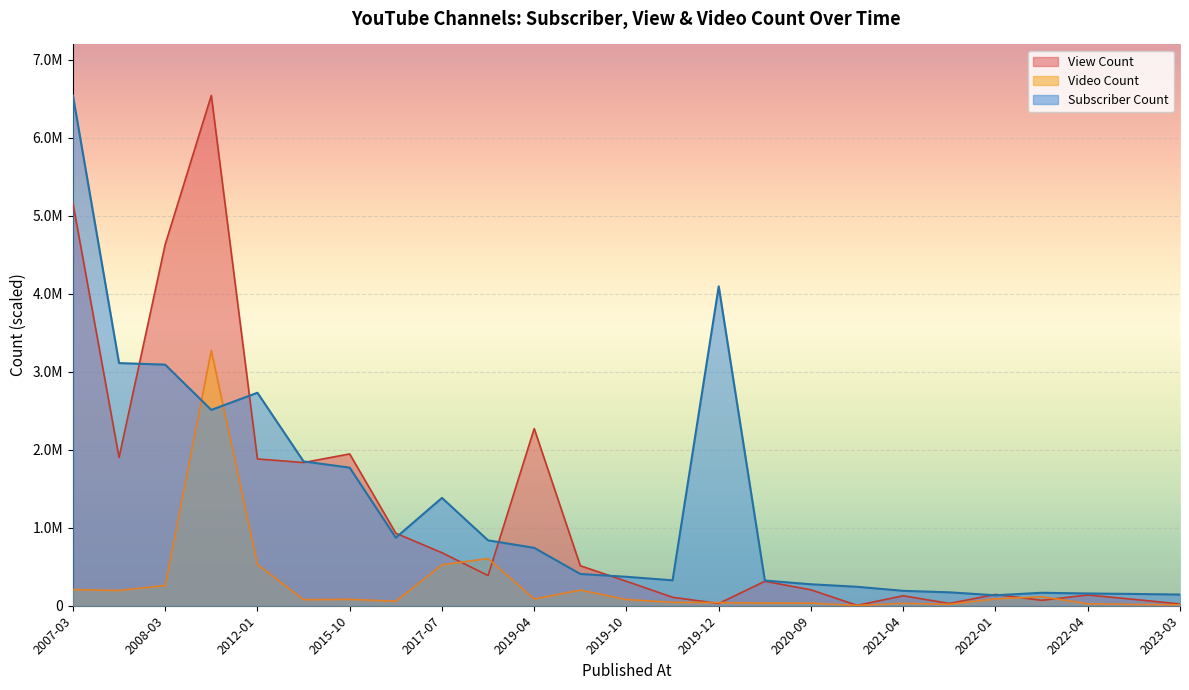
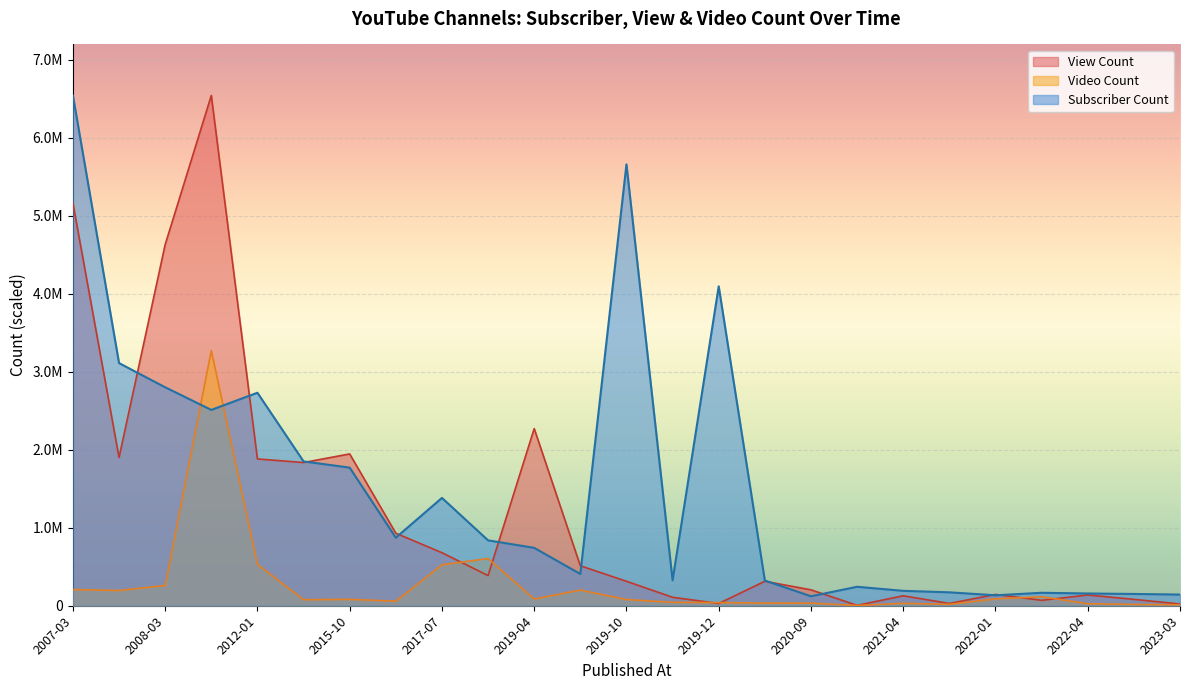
Subscriber Count, 2008-03: 3100000 -> 2800000
Subscriber Count, 2019-10: 400000 -> 5700000
Subscriber Count, 2020-09: 300000 -> 100000
